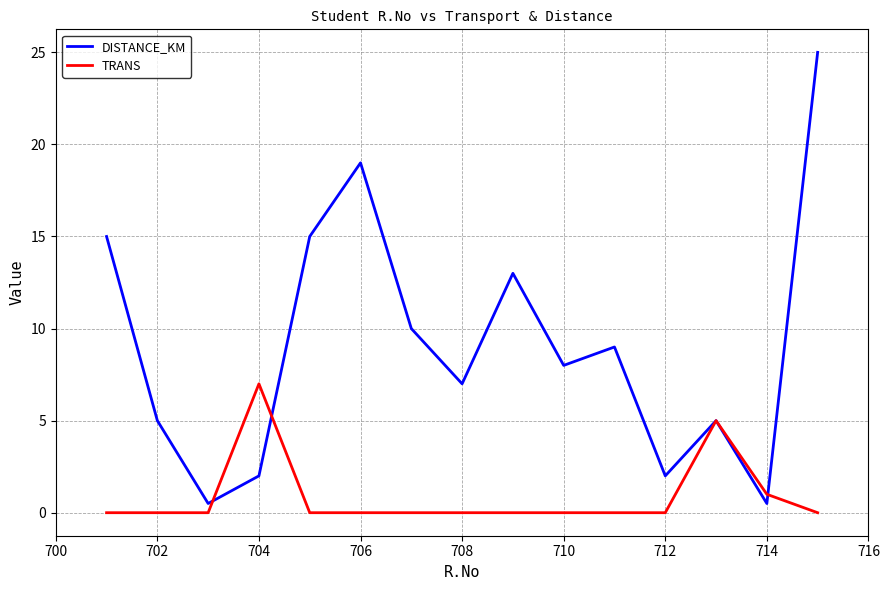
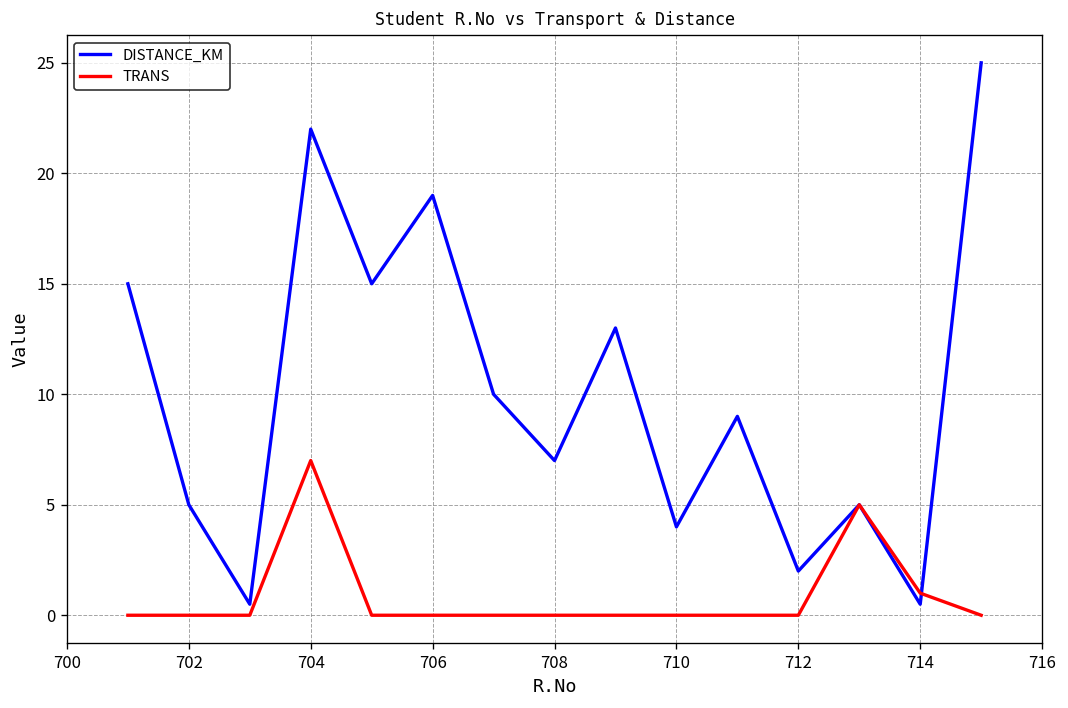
DISTANCE_KM, 704: 2 -> 22
DISTANCE_KM, 710: 8 -> 4
